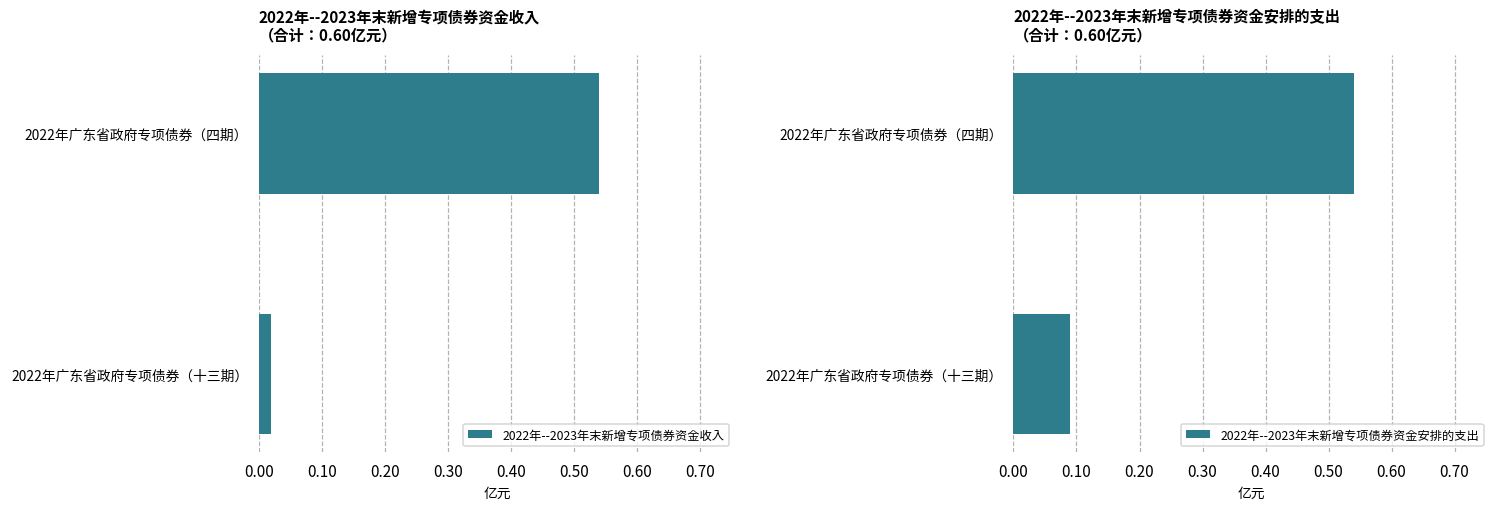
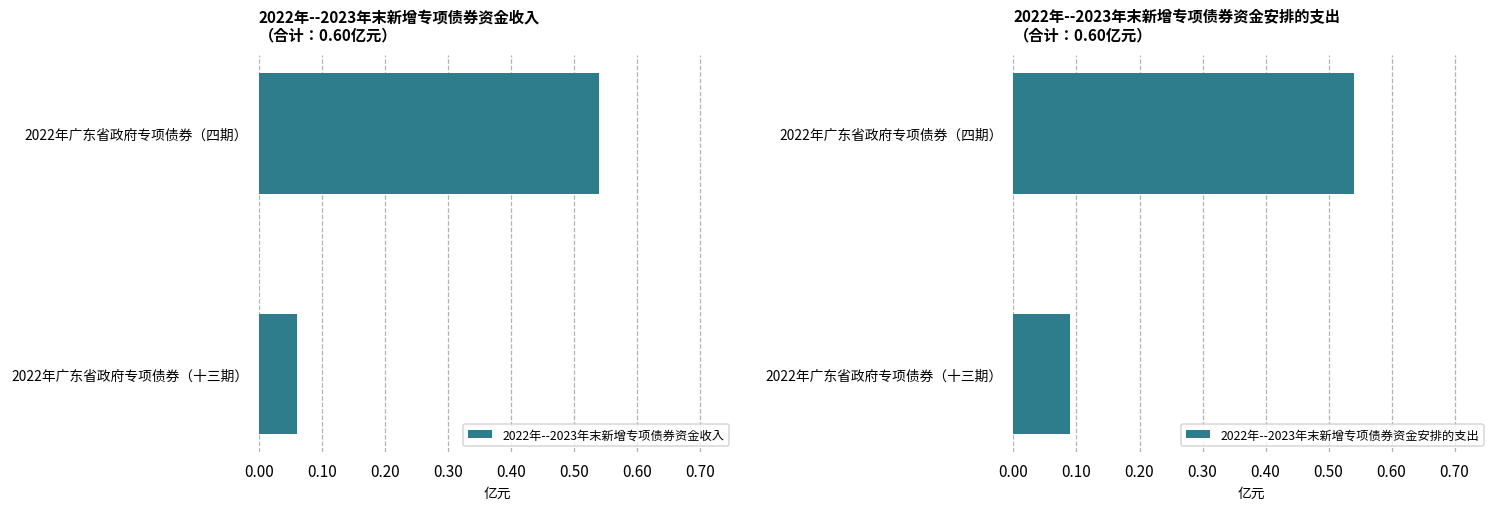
2022年--2023年末新增专项债券资金收入 （合计：0.60亿元）, 2022年广东省政府专项债券（十三期）: 0.02 -> 0.06
